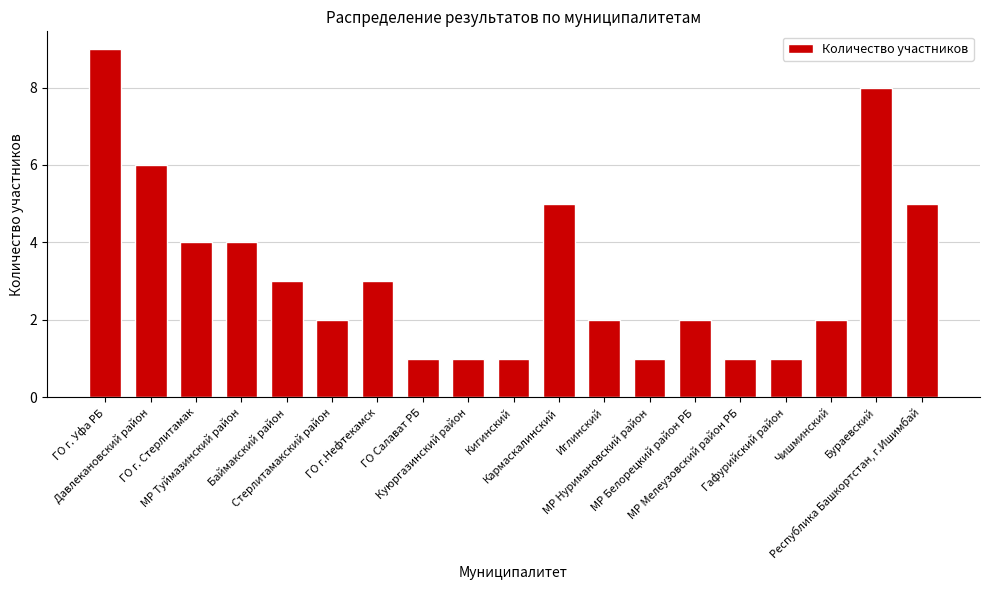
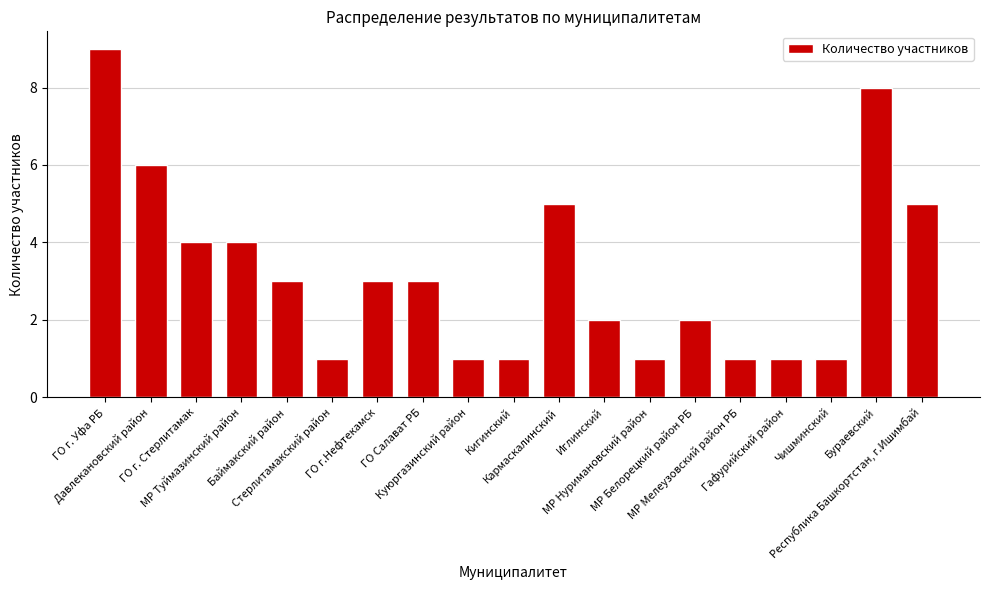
Стерлитамакский район: 2 -> 1
ГО Салават РБ: 1 -> 3
Чишминский: 2 -> 1
